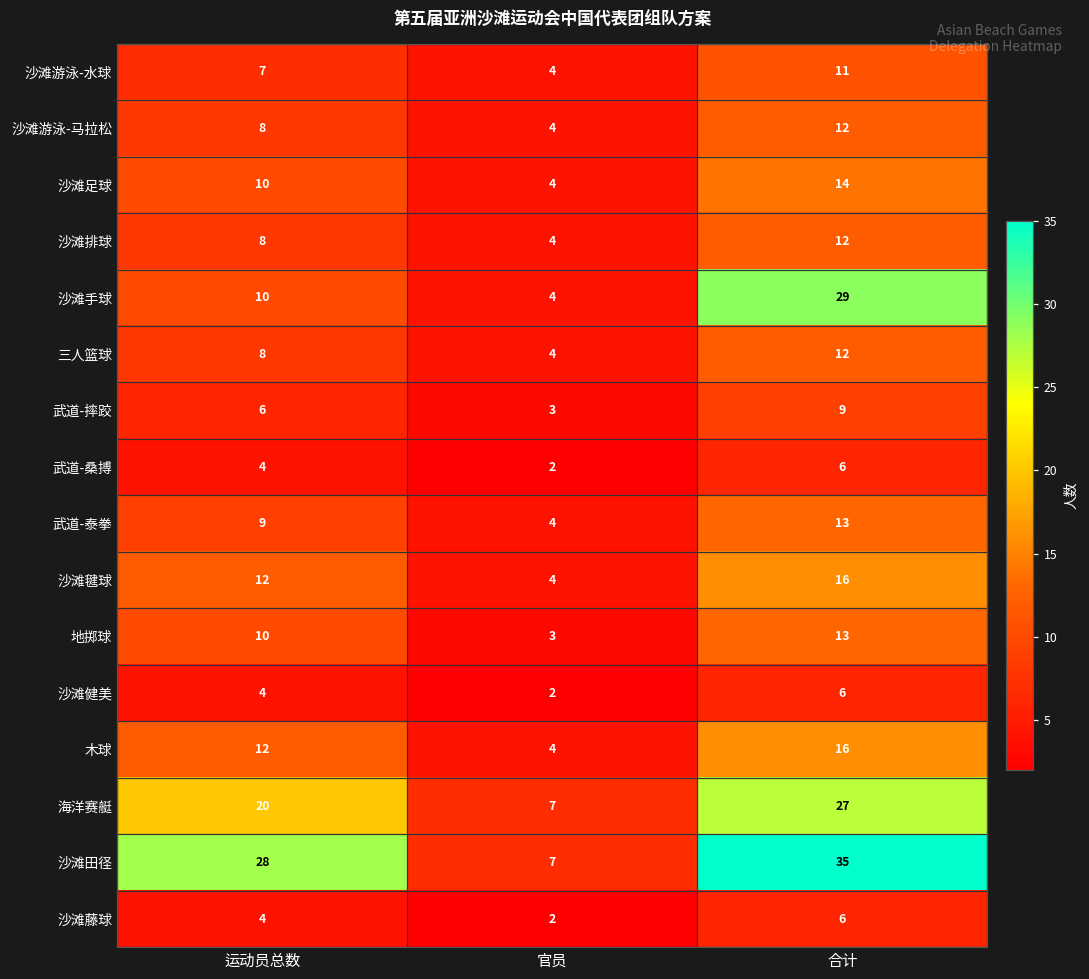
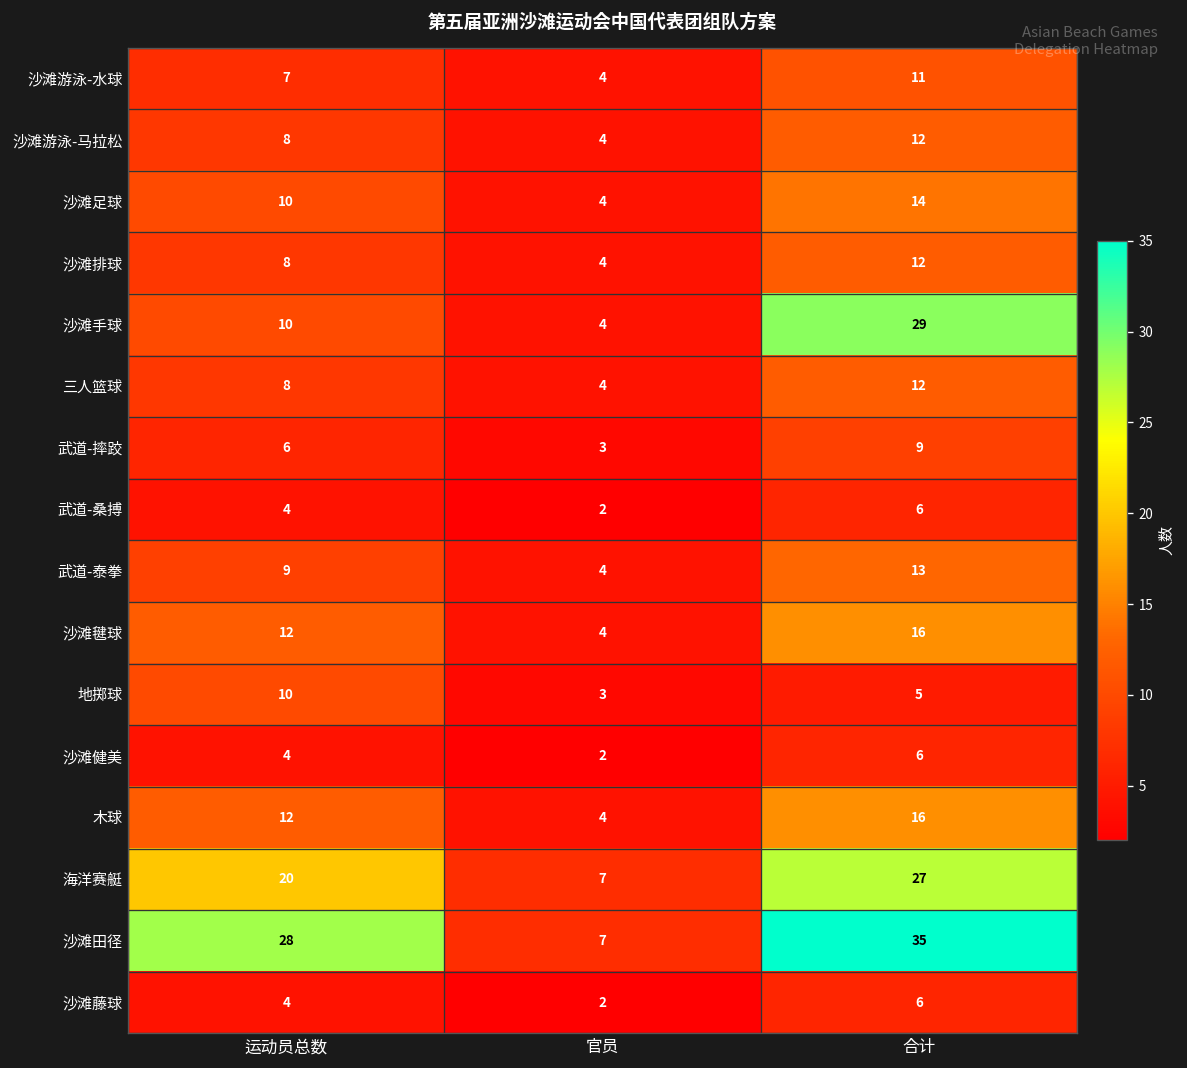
地掷球, 合计: 13 -> 5
